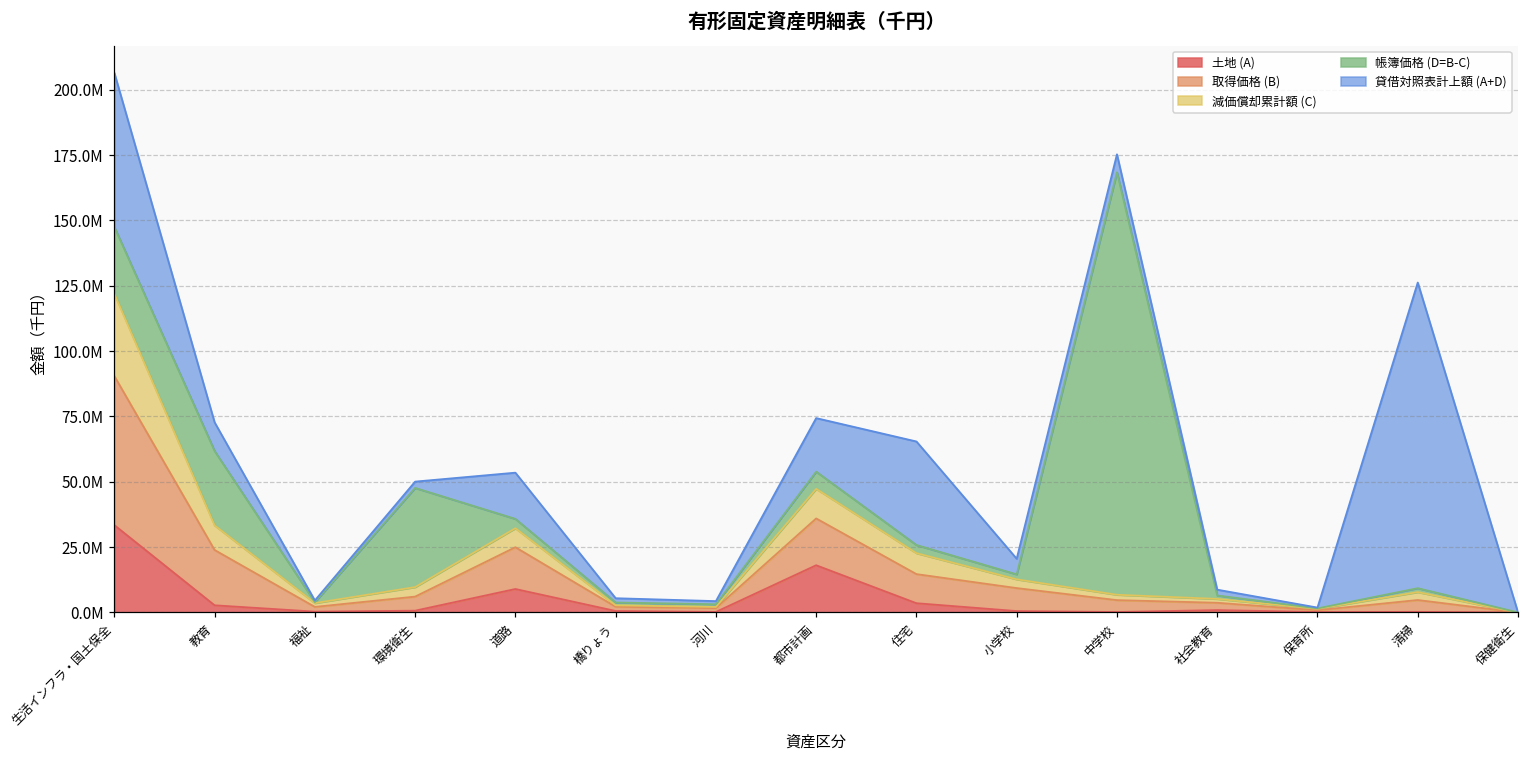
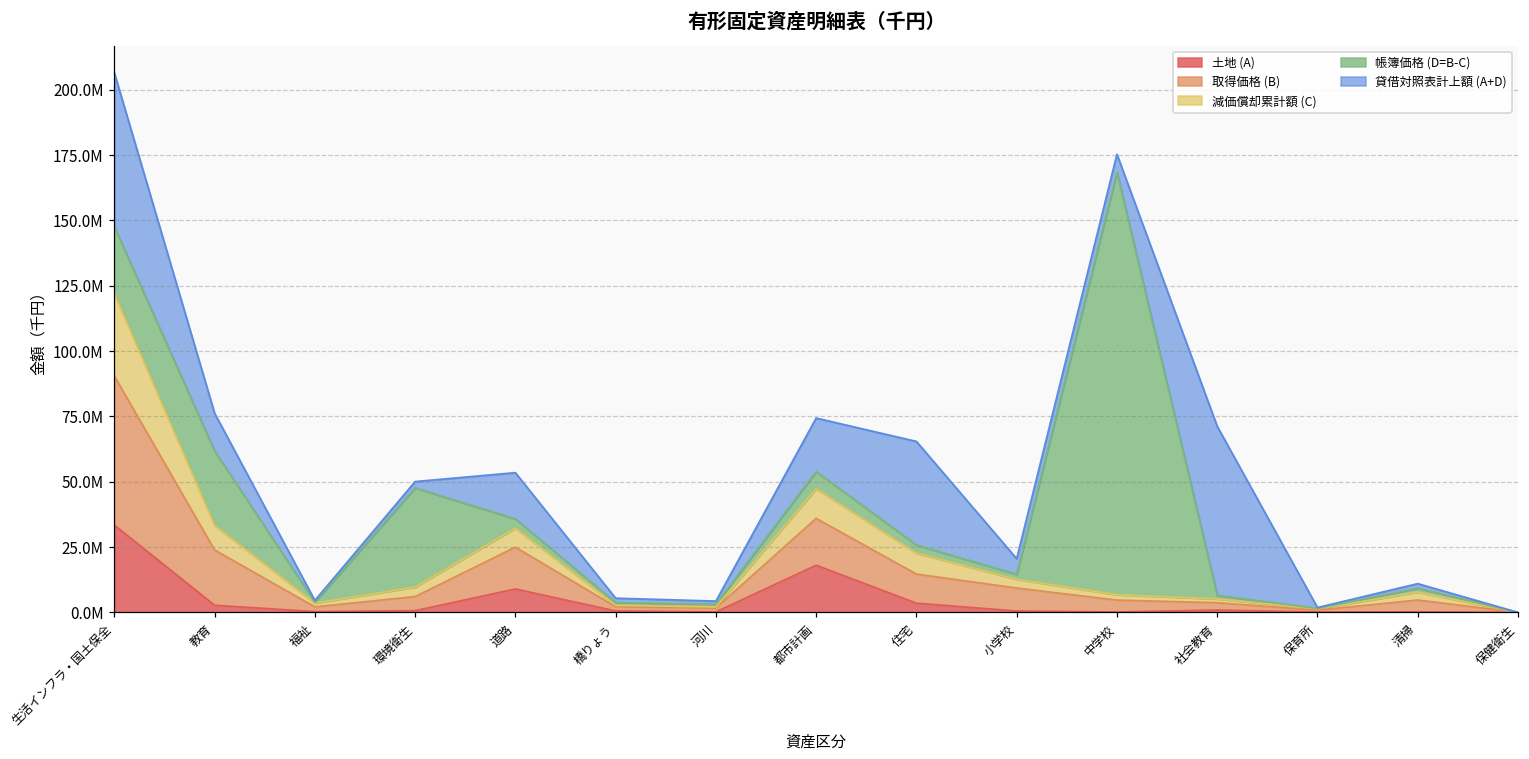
貸借対照表計上額 (A+D), 教育: 11000000 -> 14000000
貸借対照表計上額 (A+D), 社会教育: 2000000 -> 65000000
貸借対照表計上額 (A+D), 清掃: 117000000 -> 2000000
